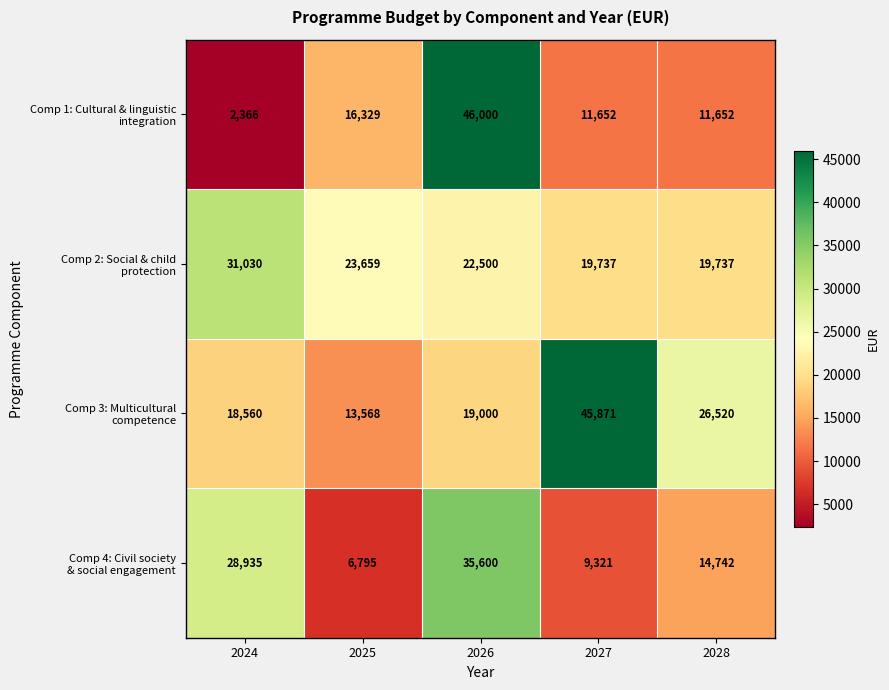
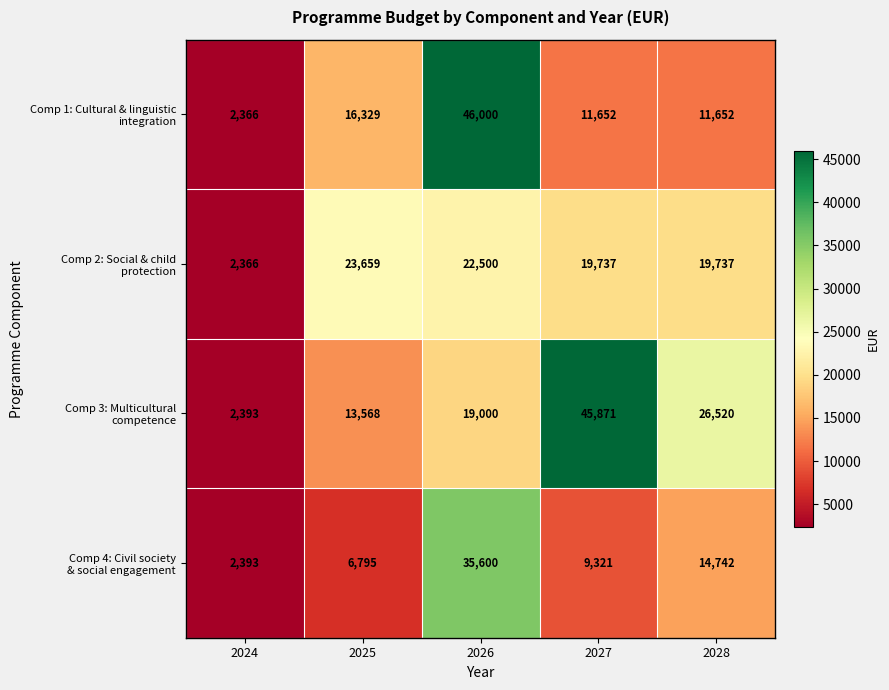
Comp 2: Social & child protection, 2024: 31,030 -> 2,366
Comp 3: Multicultural competence, 2024: 18,560 -> 2,393
Comp 4: Civil society & social engagement, 2024: 28,935 -> 2,393
